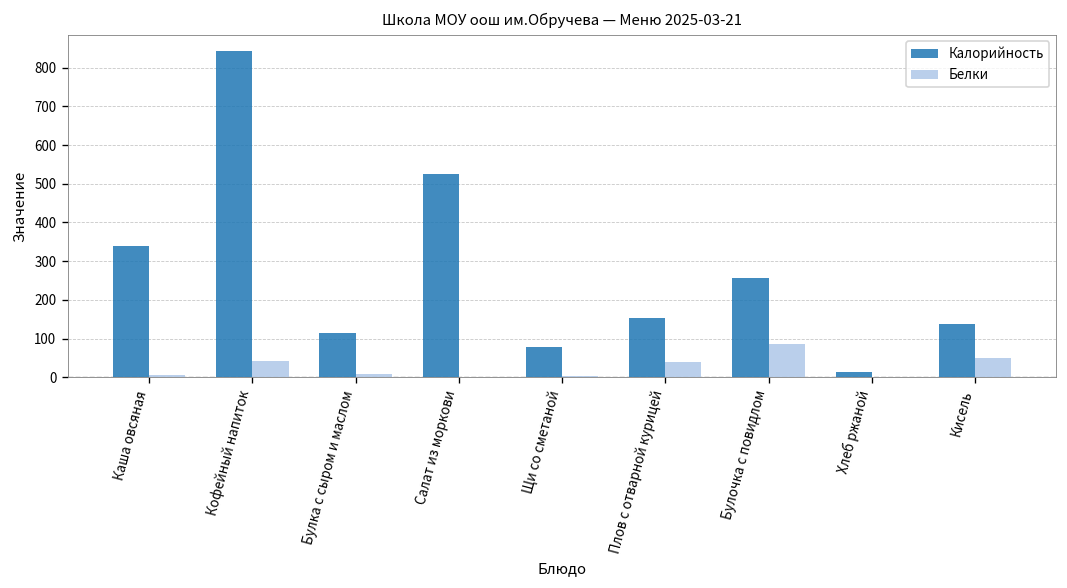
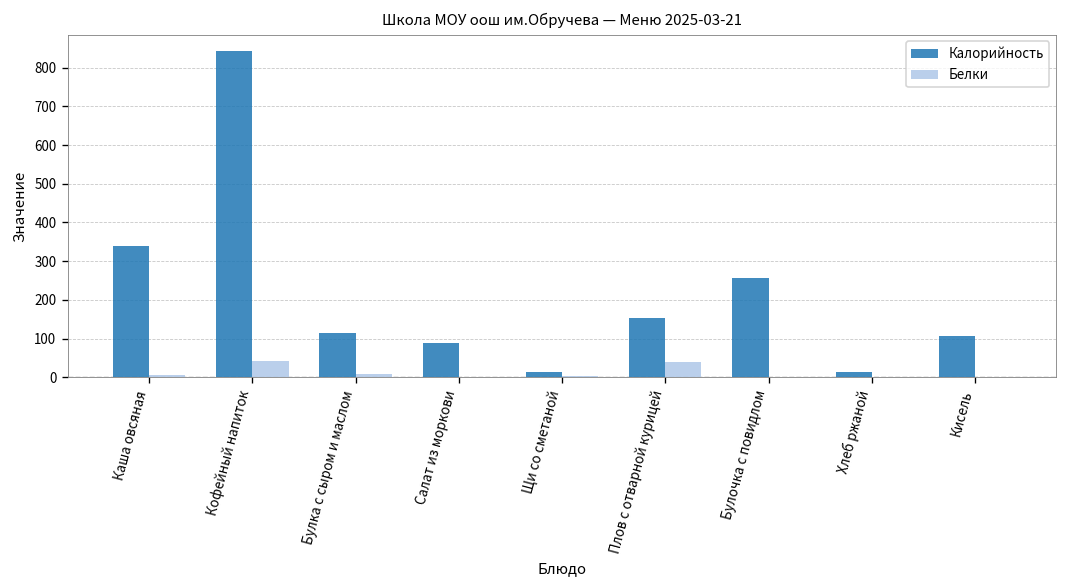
Калорийность, Салат из моркови: 520 -> 90
Калорийность, Щи со сметаной: 80 -> 10
Белки, Булочка с повидлом: 90 -> 0
Калорийность, Кисель: 140 -> 110
Белки, Кисель: 50 -> 0
